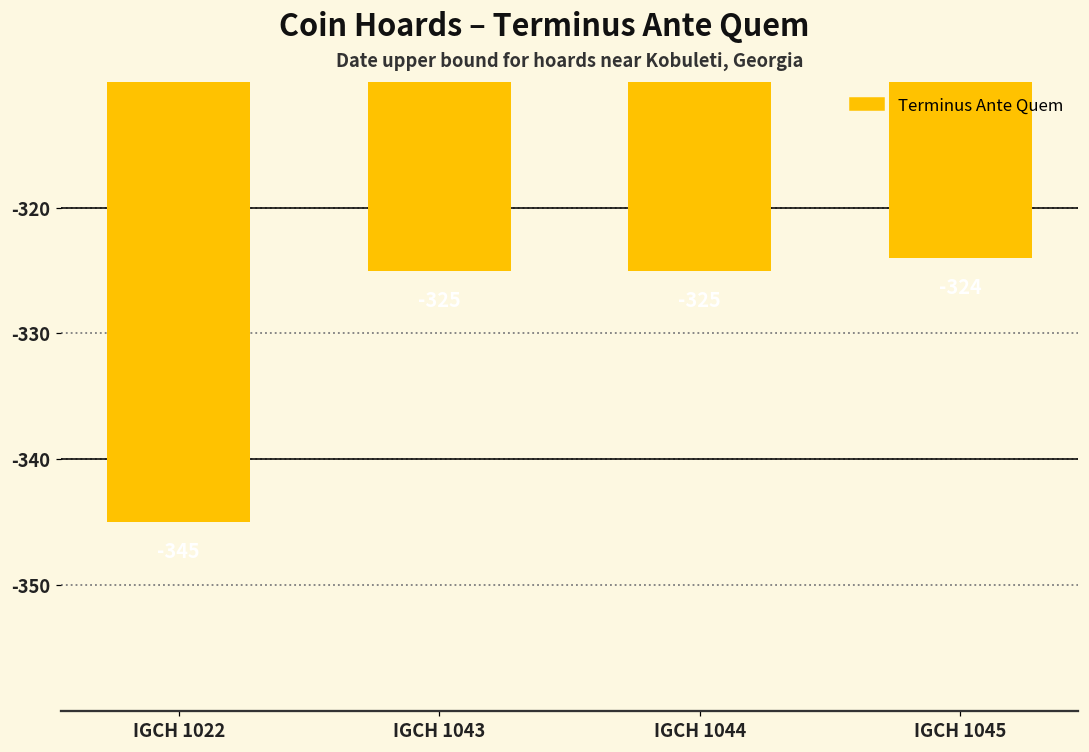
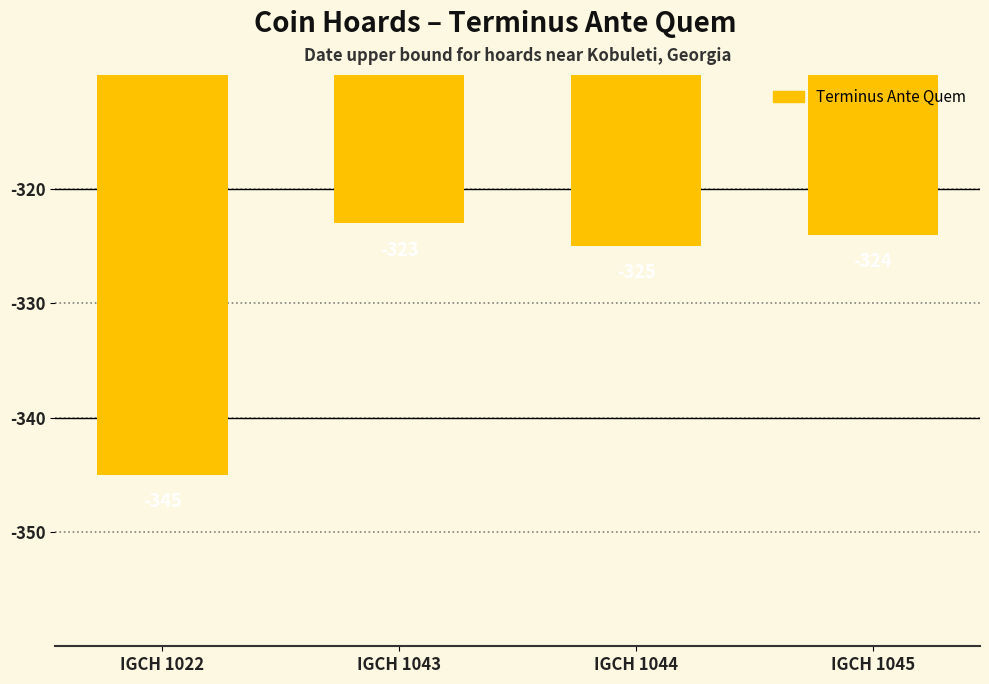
IGCH 1043: -325 -> -323
